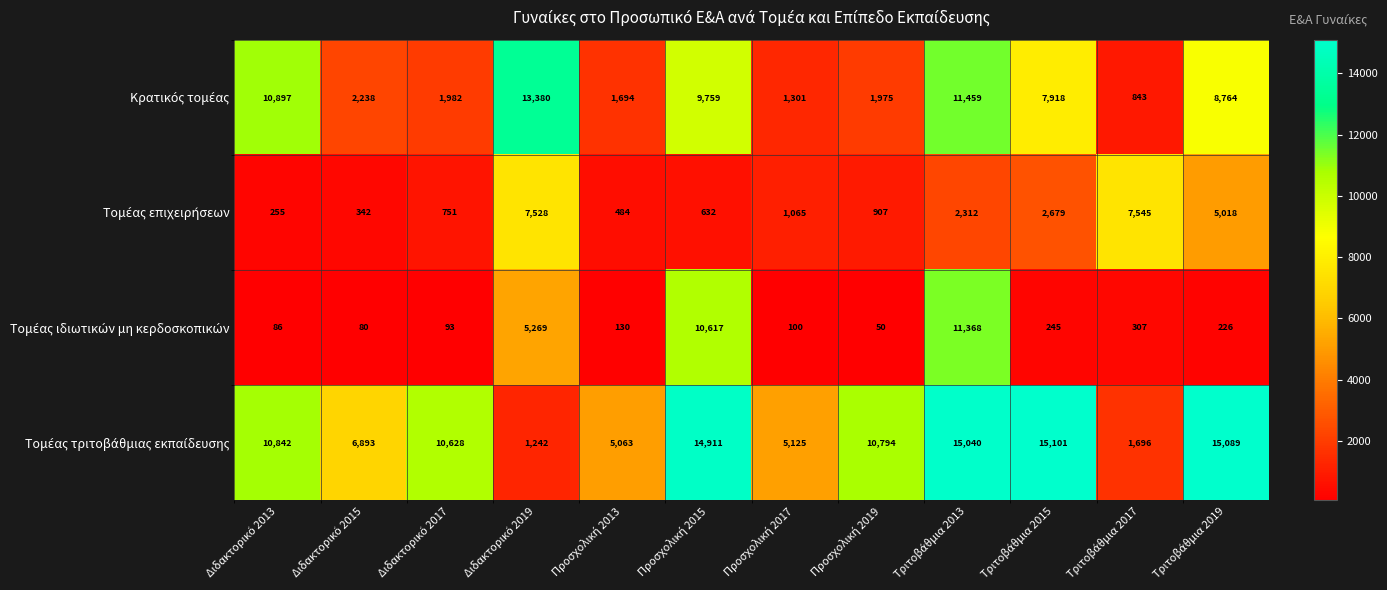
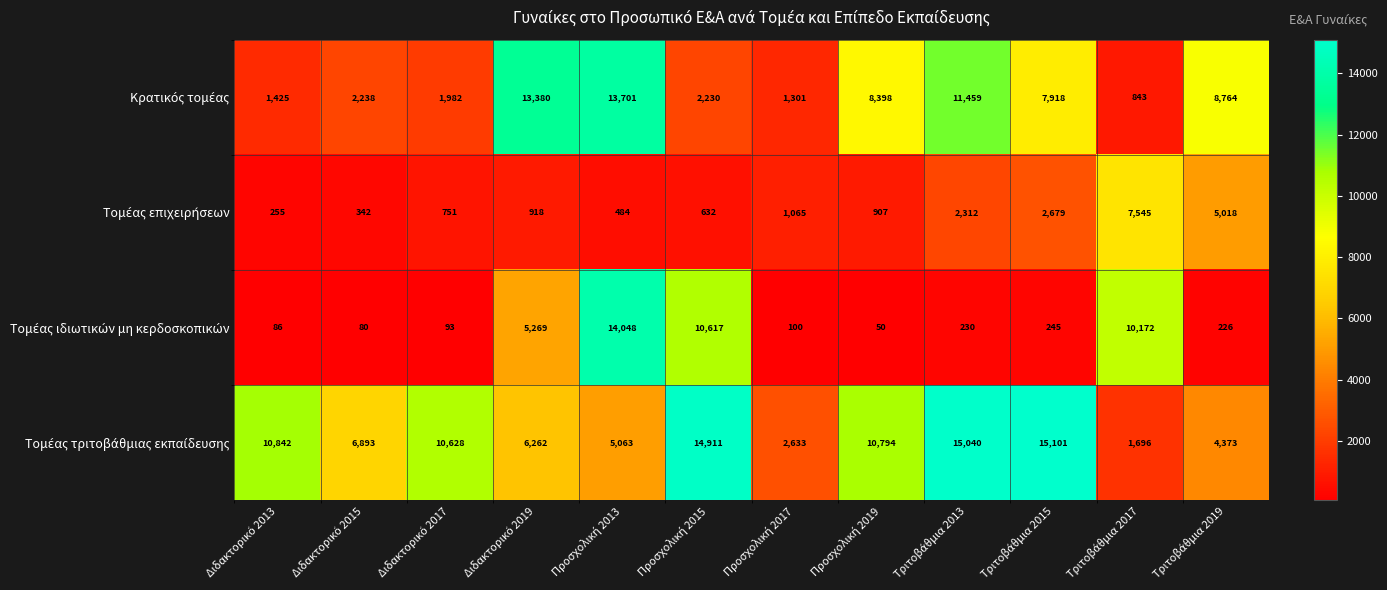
Κρατικός τομέας, Διδακτορικό 2013: 10,897 -> 1,425
Κρατικός τομέας, Προσχολική 2013: 1,694 -> 13,701
Κρατικός τομέας, Προσχολική 2015: 9,759 -> 2,230
Κρατικός τομέας, Προσχολική 2019: 1,975 -> 8,398
Τομέας επιχειρήσεων, Διδακτορικό 2019: 7,528 -> 918
Τομέας ιδιωτικών μη κερδοσκοπικών, Προσχολική 2013: 130 -> 14,048
Τομέας ιδιωτικών μη κερδοσκοπικών, Τριτοβάθμια 2013: 11,368 -> 230
Τομέας ιδιωτικών μη κερδοσκοπικών, Τριτοβάθμια 2017: 307 -> 10,172
Τομέας τριτοβάθμιας εκπαίδευσης, Διδακτορικό 2019: 1,242 -> 6,262
Τομέας τριτοβάθμιας εκπαίδευσης, Προσχολική 2017: 5,125 -> 2,633
Τομέας τριτοβάθμιας εκπαίδευσης, Τριτοβάθμια 2019: 15,089 -> 4,373
